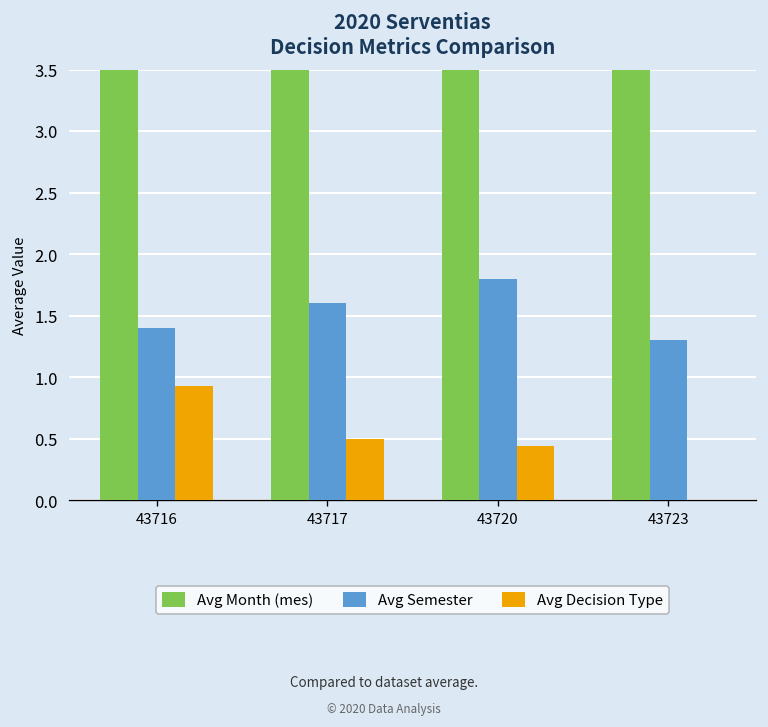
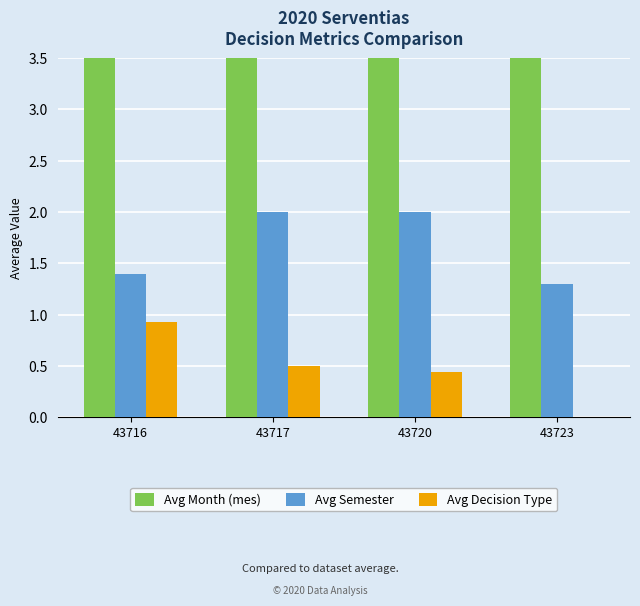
Avg Semester, 43717: 1.6 -> 2.0
Avg Semester, 43720: 1.8 -> 2.0
